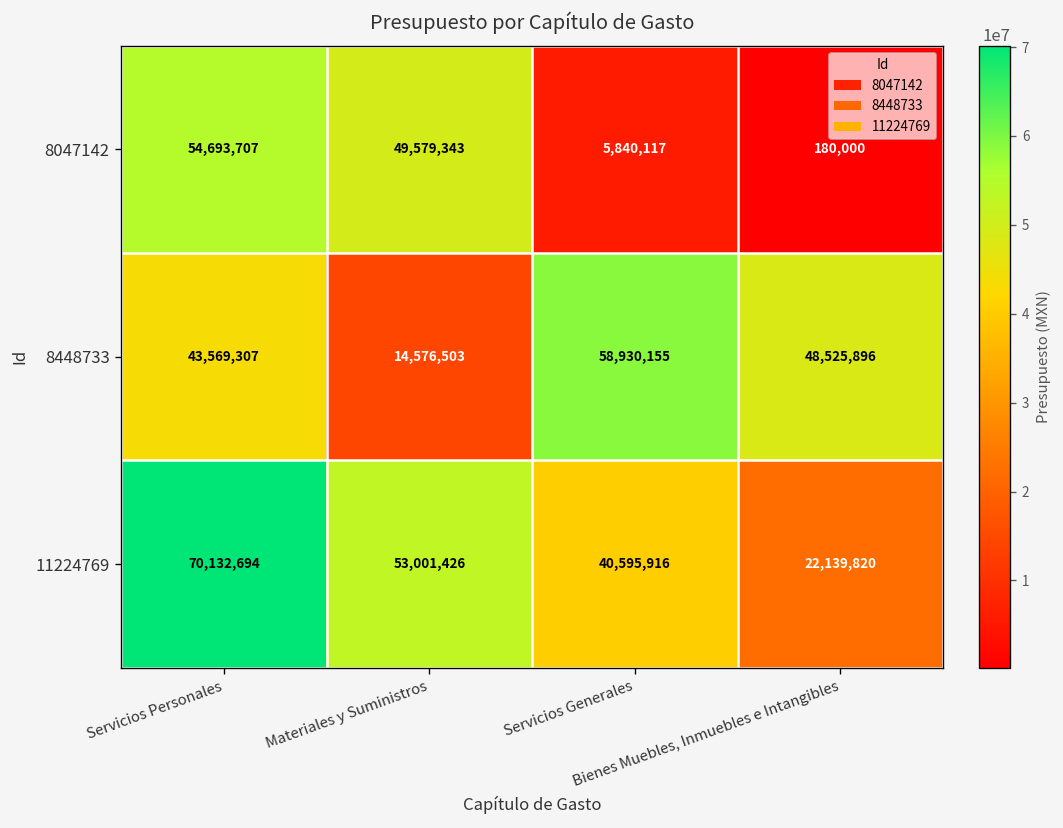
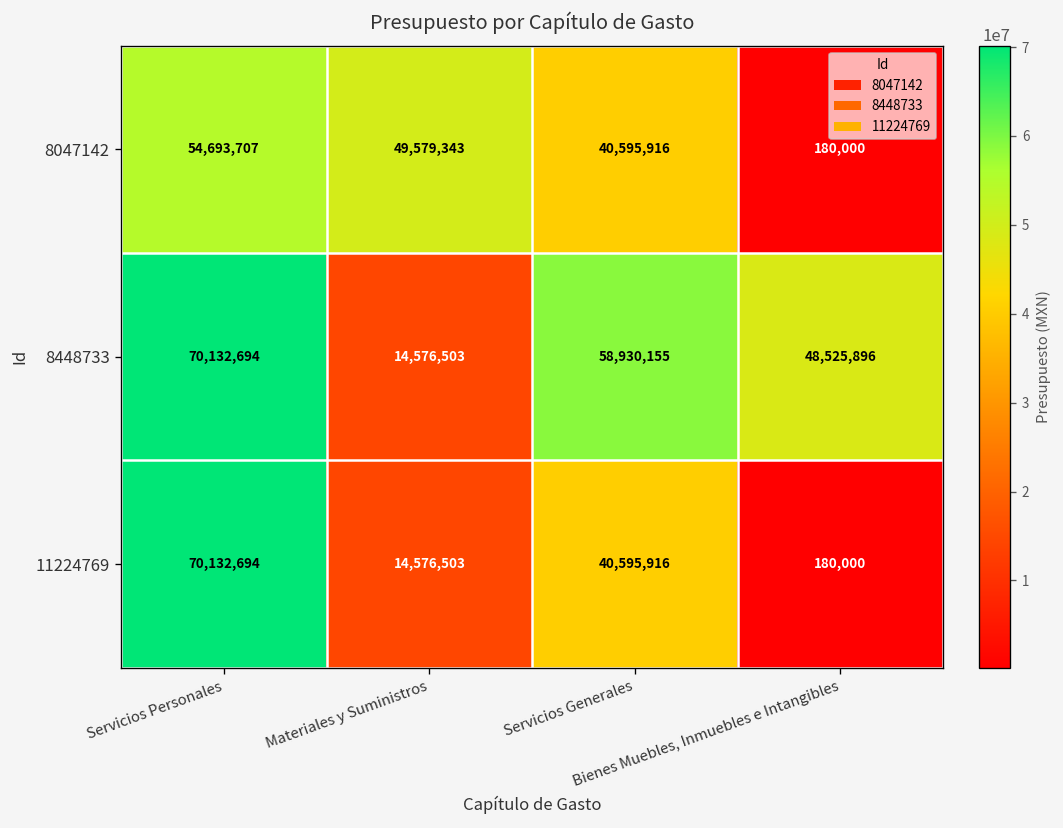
8047142, Servicios Generales: 5,840,117 -> 40,595,916
8448733, Servicios Personales: 43,569,307 -> 70,132,694
11224769, Materiales y Suministros: 53,001,426 -> 14,576,503
11224769, Bienes Muebles, Inmuebles e Intangibles: 22,139,820 -> 180,000
